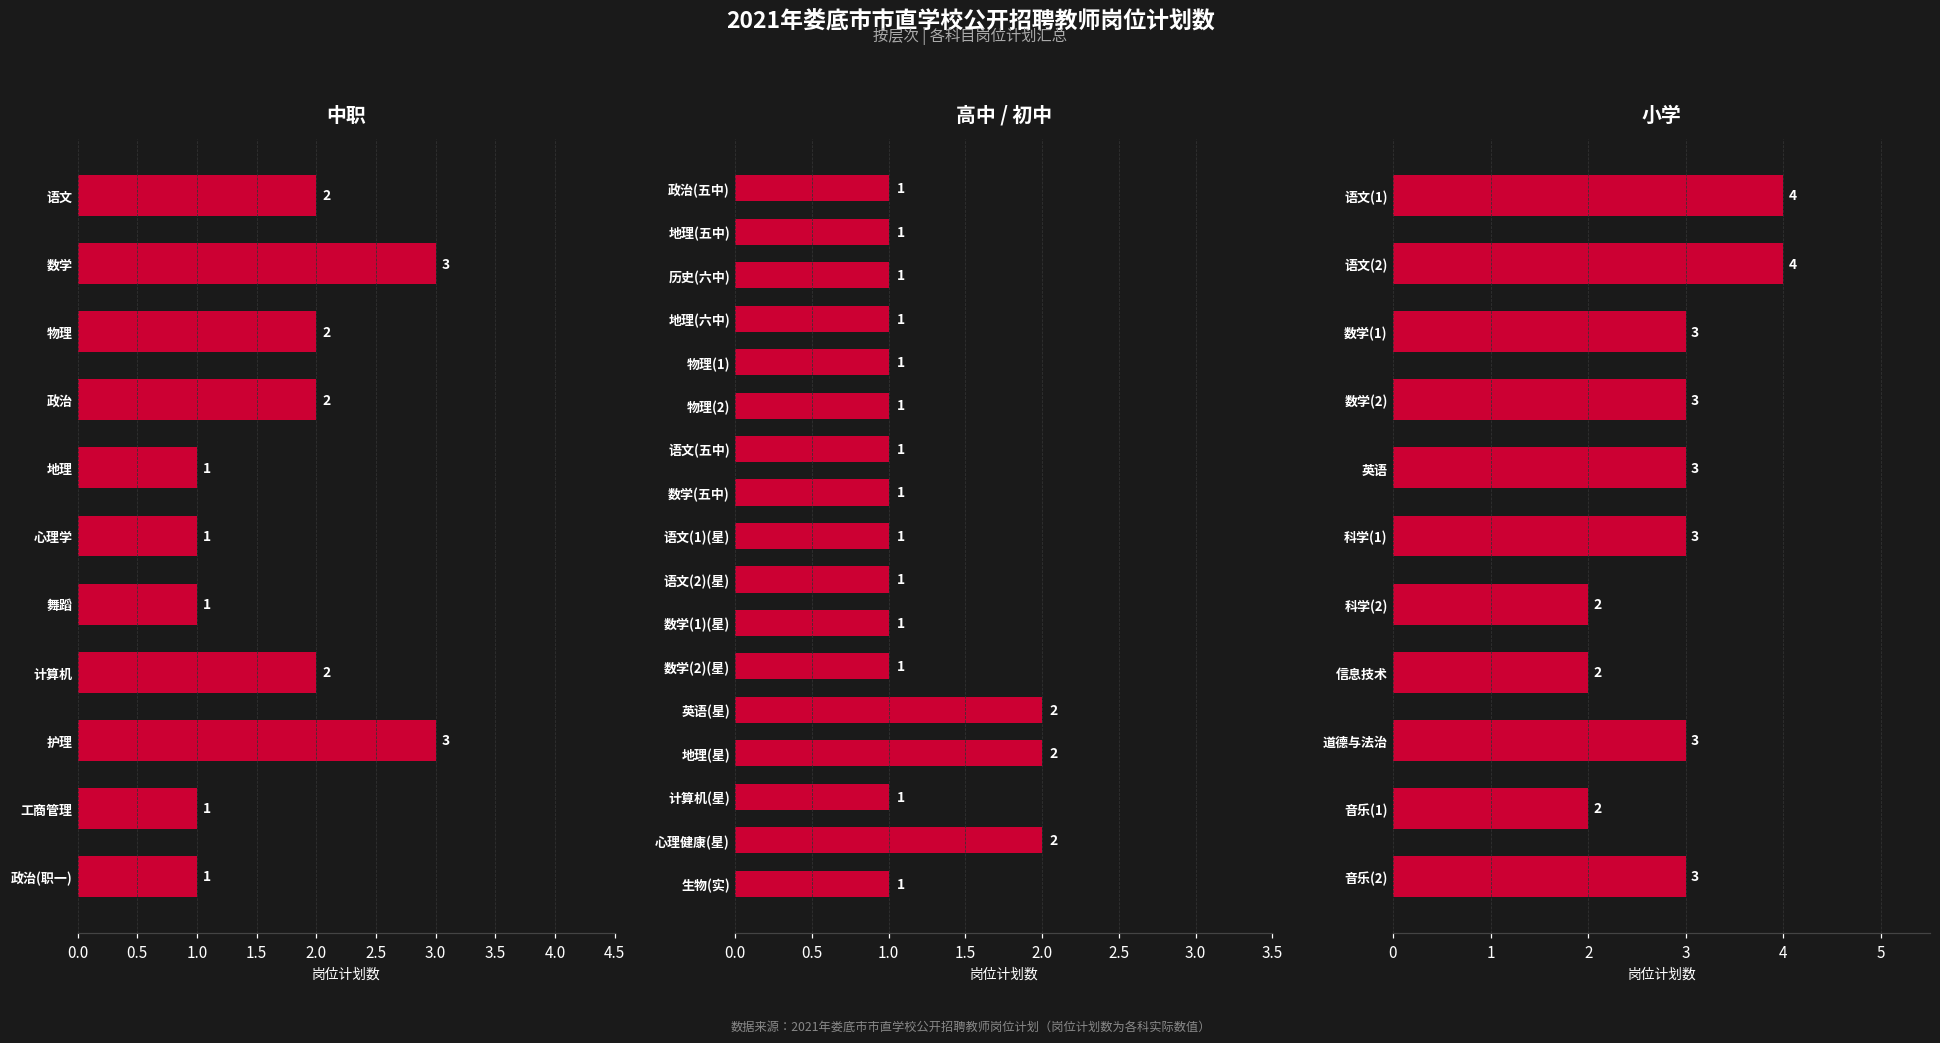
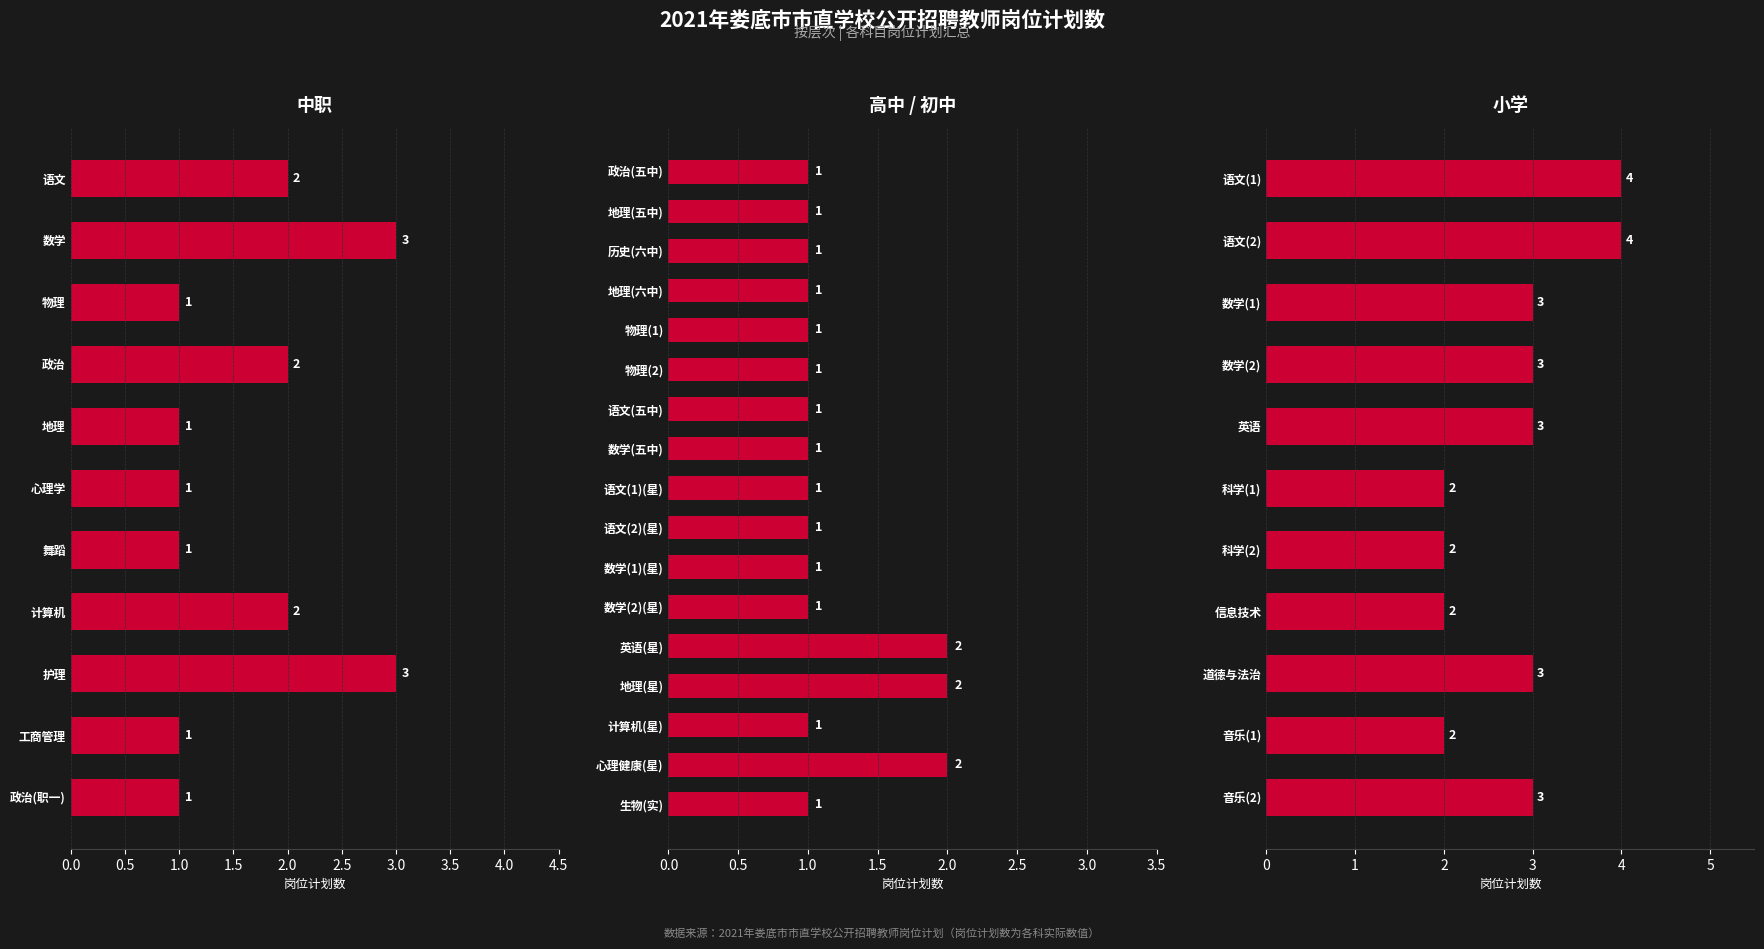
中职, 物理: 2 -> 1
小学, 科学(1): 3 -> 2
